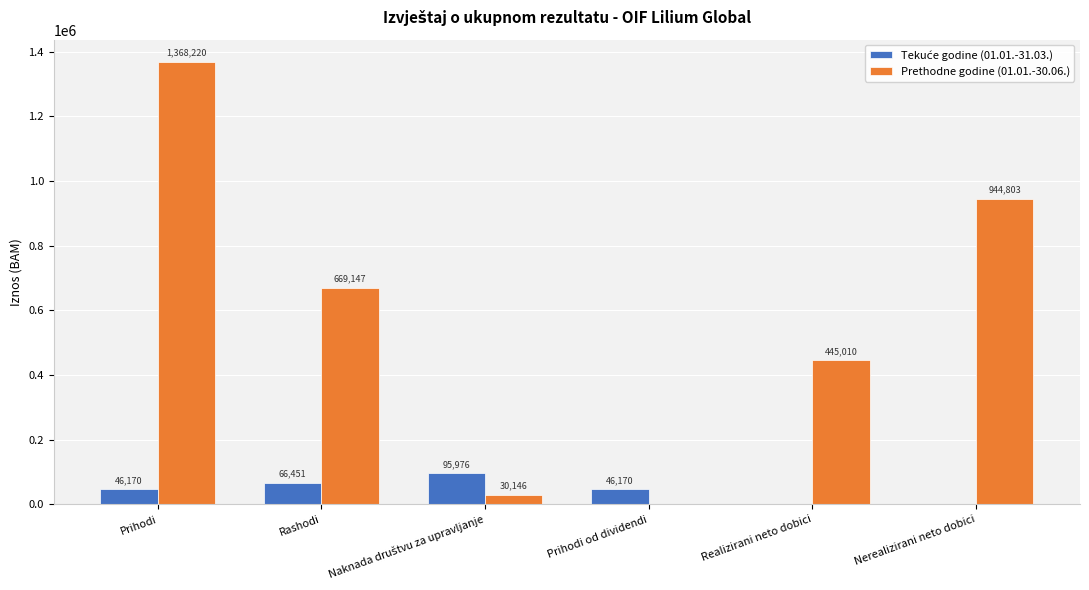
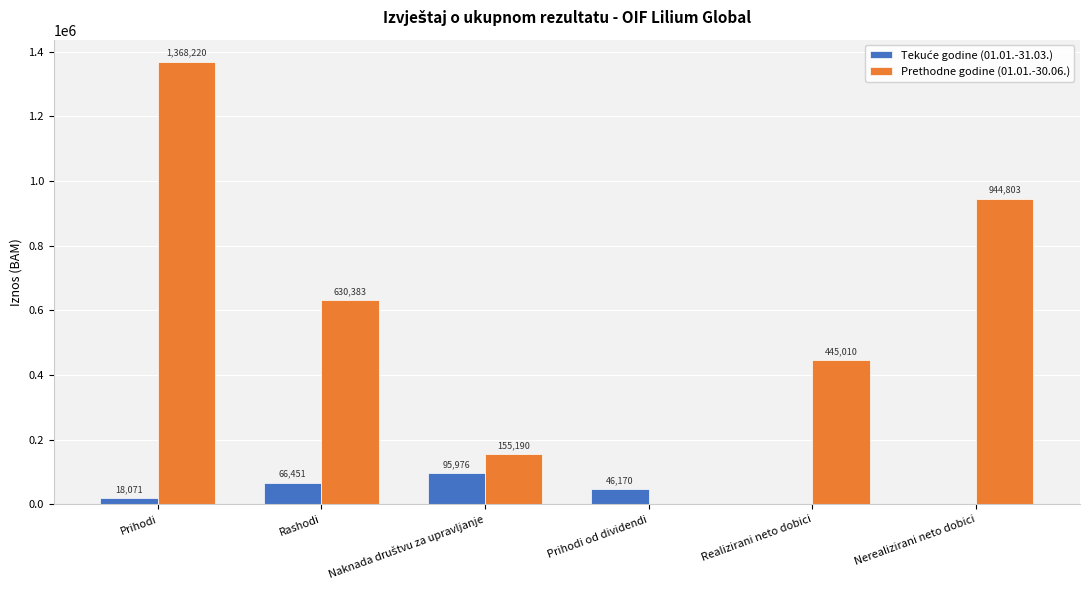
Tekuće godine (01.01.-31.03.), Prihodi: 46,170 -> 18,071
Prethodne godine (01.01.-30.06.), Rashodi: 669,147 -> 630,383
Prethodne godine (01.01.-30.06.), Naknada društvu za upravljanje: 30,146 -> 155,190
